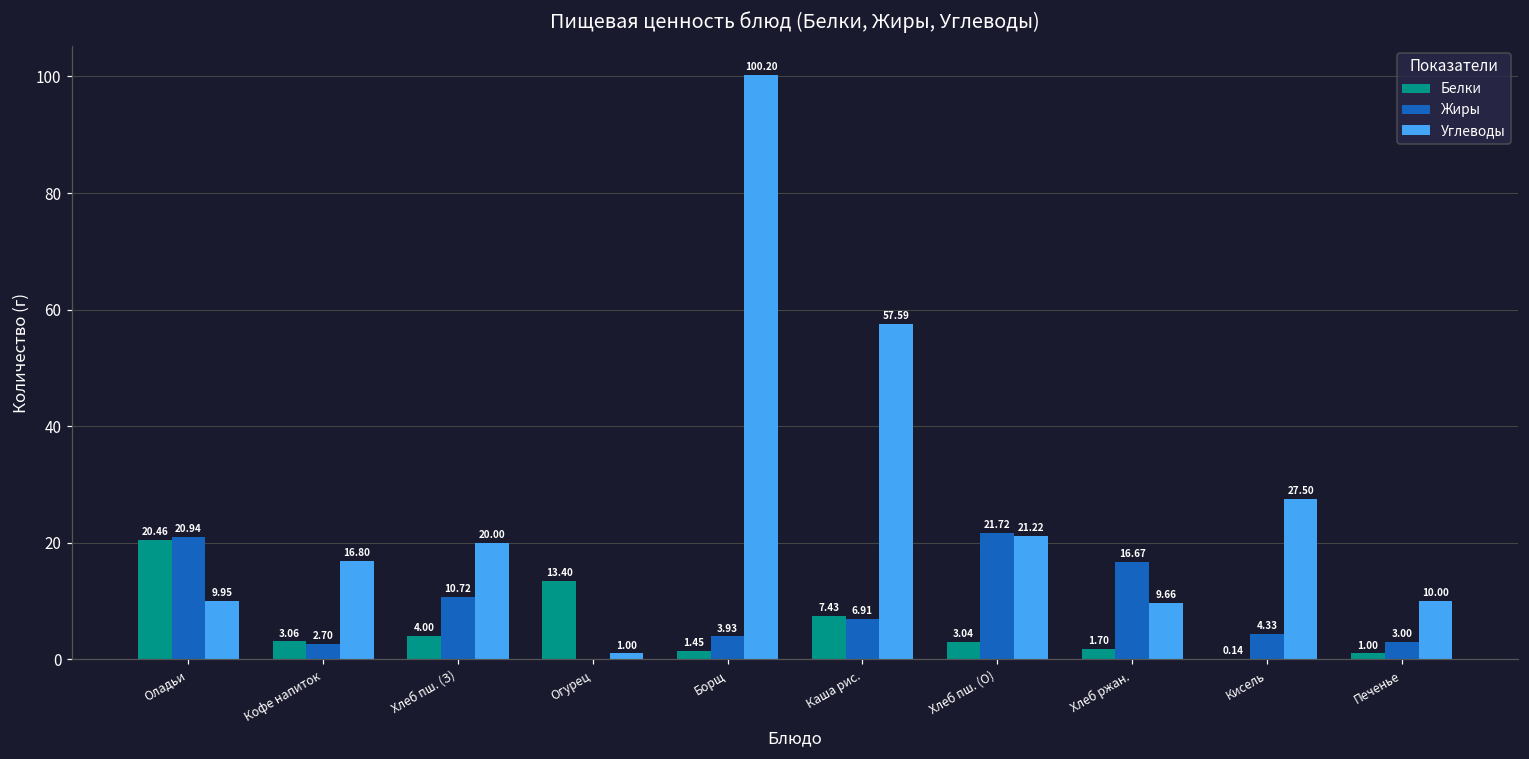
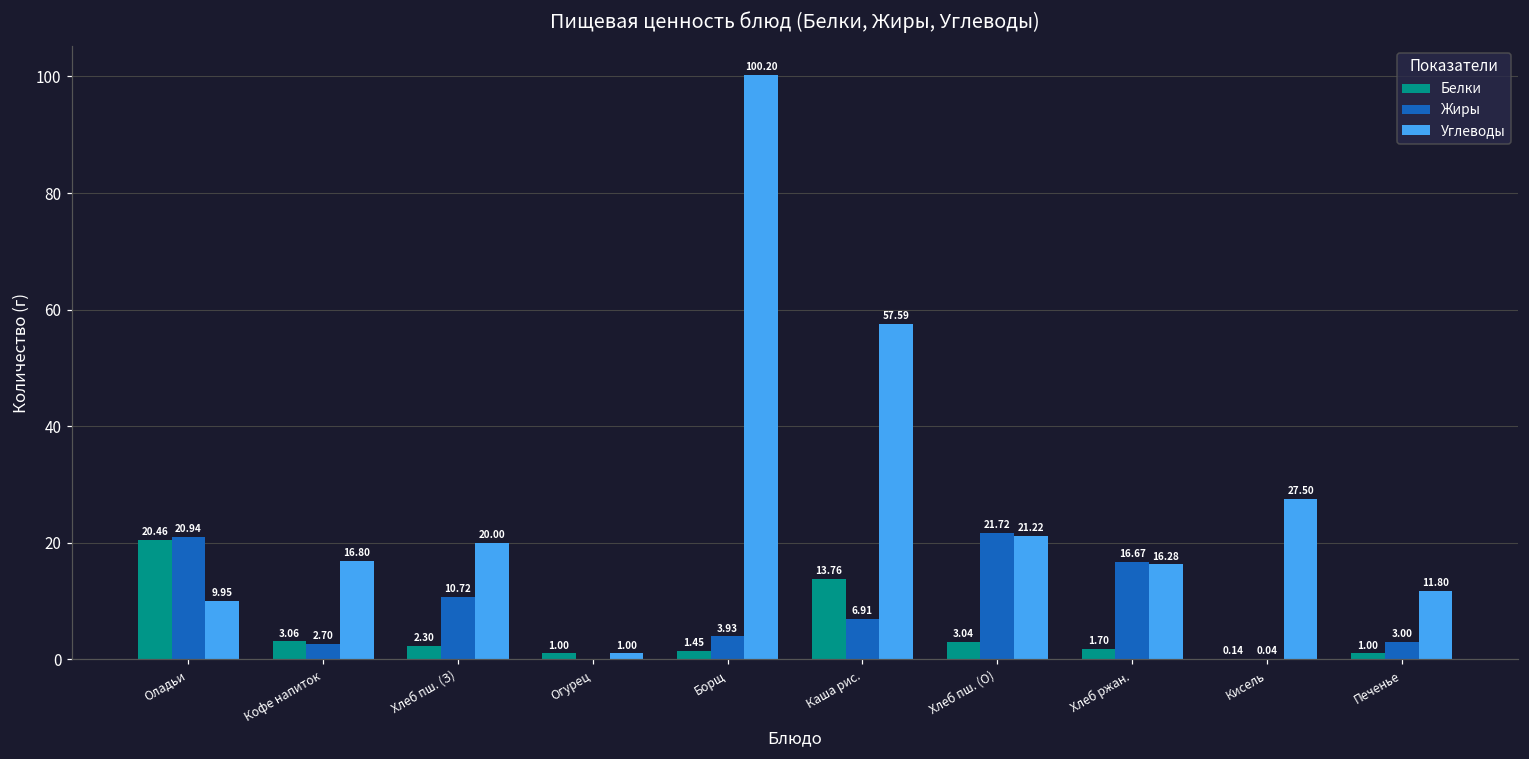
Белки, Хлеб пш. (З): 4.00 -> 2.30
Белки, Огурец: 13.40 -> 1.00
Белки, Каша рис.: 7.43 -> 13.76
Углеводы, Хлеб ржан.: 9.66 -> 16.28
Жиры, Кисель: 4.33 -> 0.04
Углеводы, Печенье: 10.00 -> 11.80
